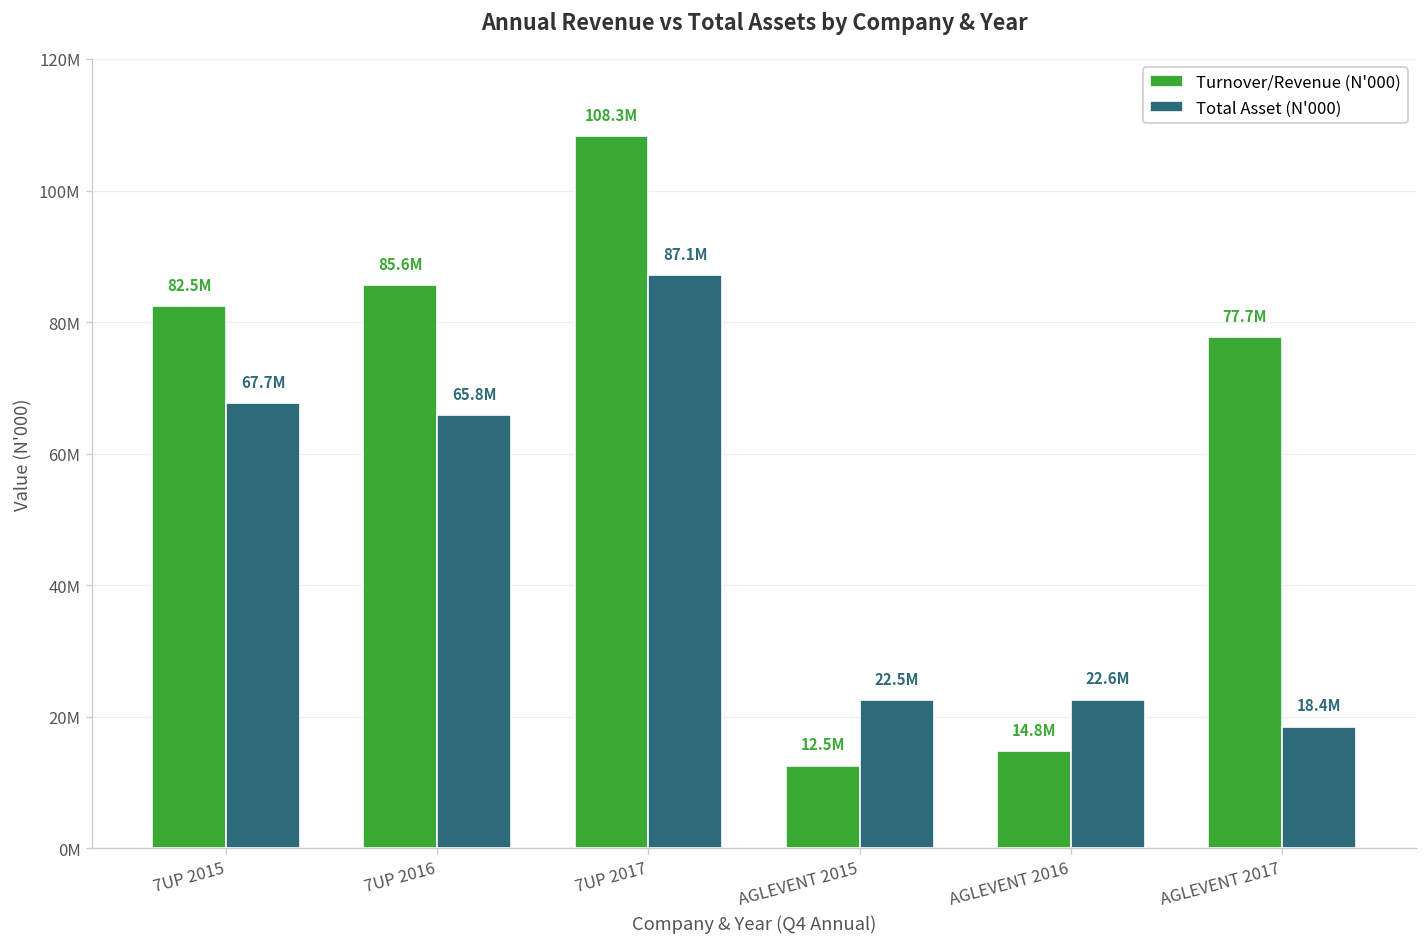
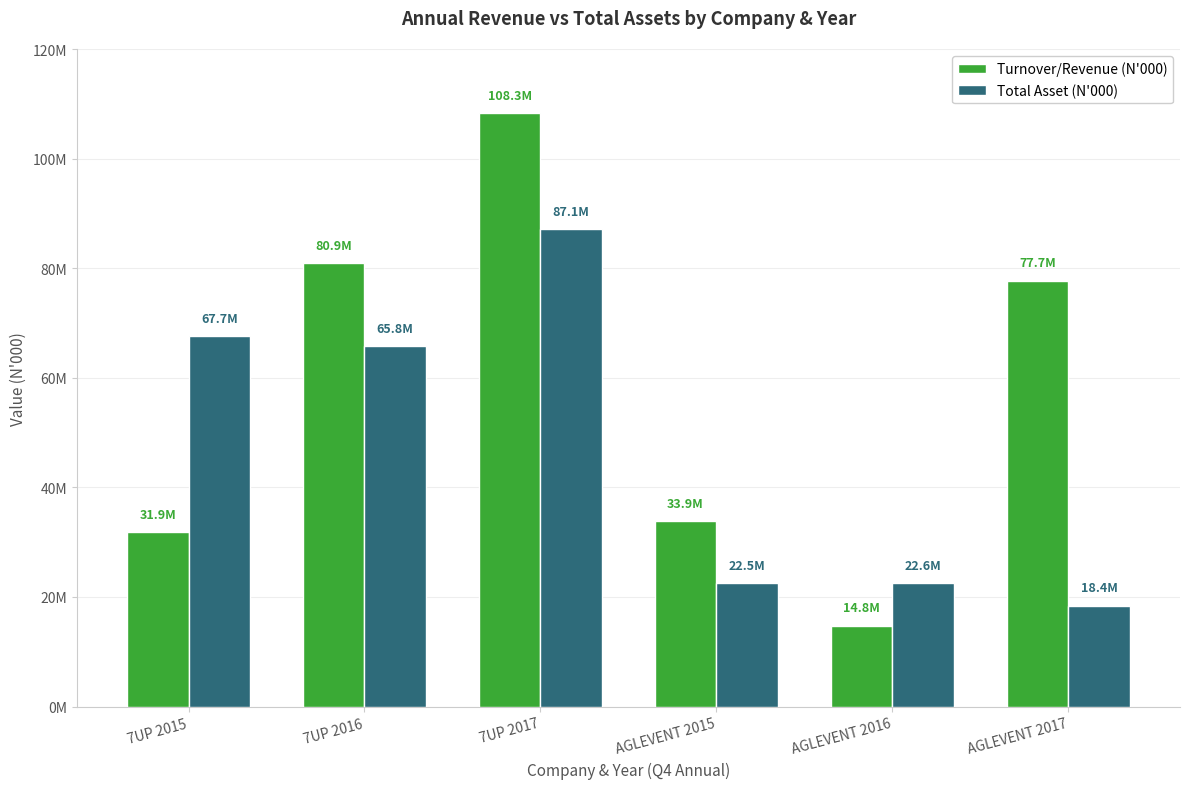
Turnover/Revenue (N'000), 7UP 2015: 82.5M -> 31.9M
Turnover/Revenue (N'000), 7UP 2016: 85.6M -> 80.9M
Turnover/Revenue (N'000), AGLEVENT 2015: 12.5M -> 33.9M
